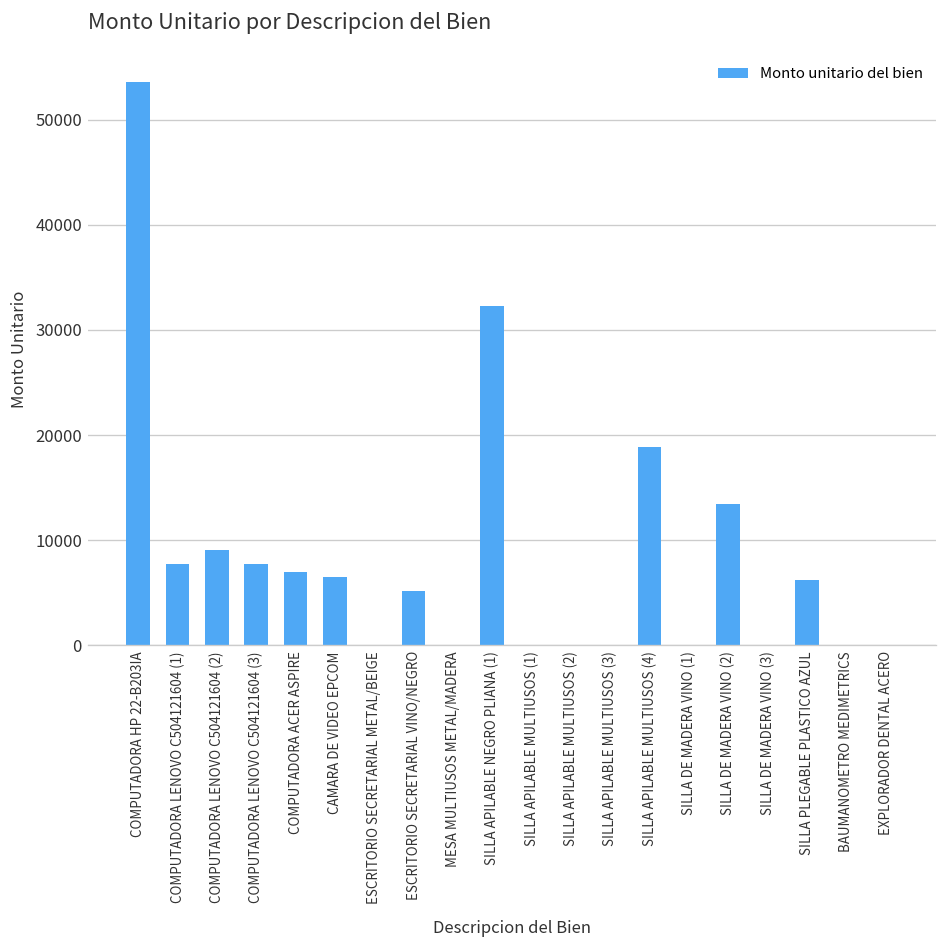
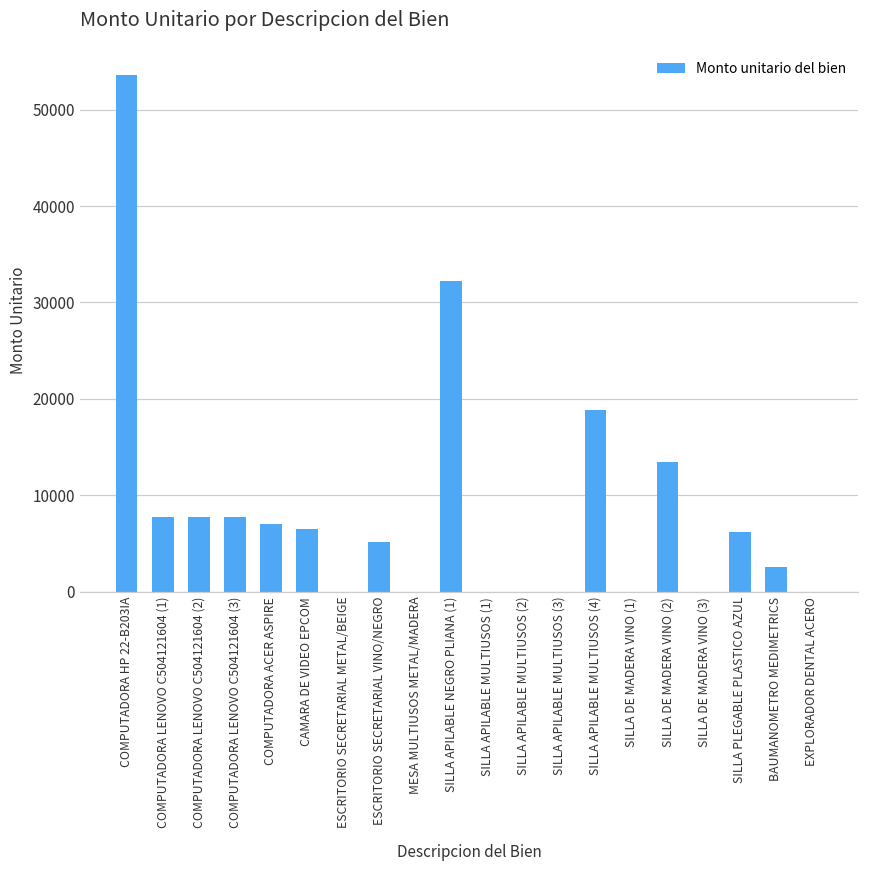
COMPUTADORA LENOVO C504121604 (2): 9000 -> 8000
BAUMANOMETRO MEDIMETRICS: 0 -> 3000
